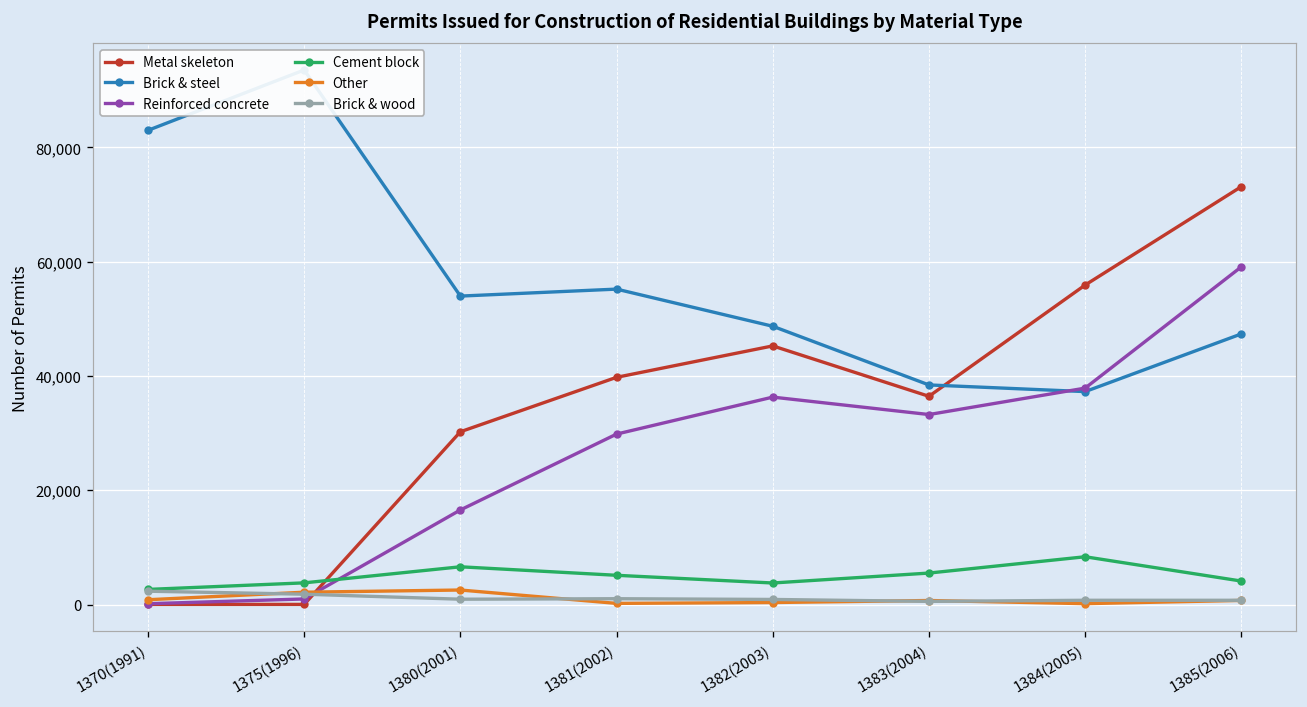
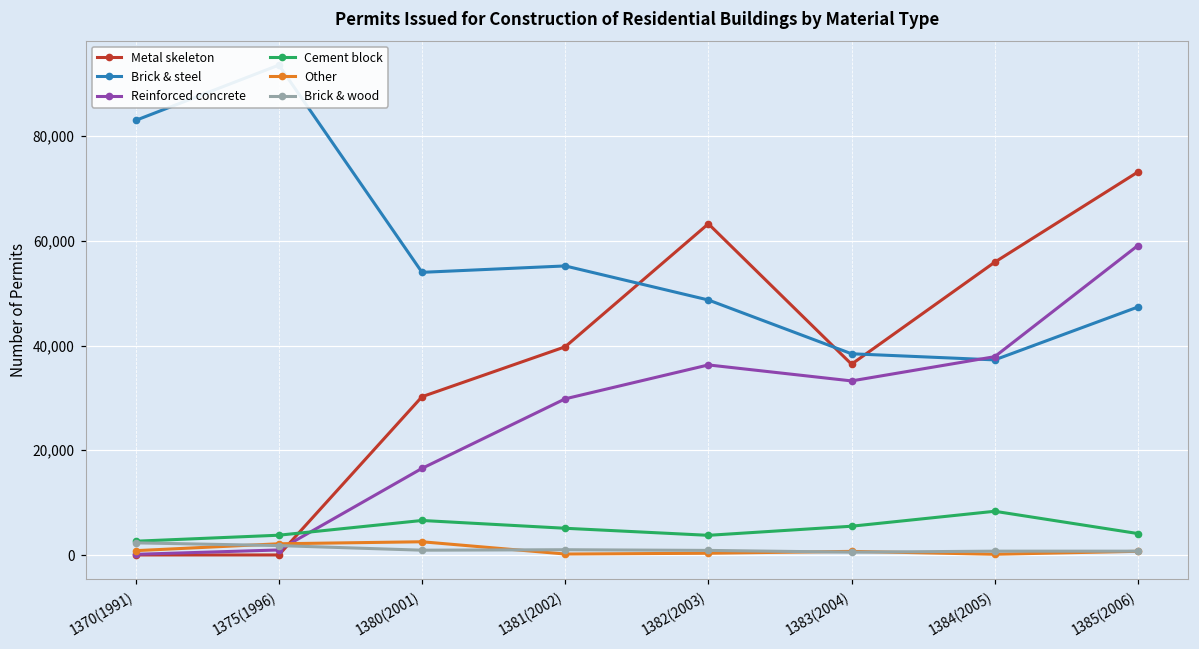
Metal skeleton, 1382(2003): 45,000 -> 63,000
